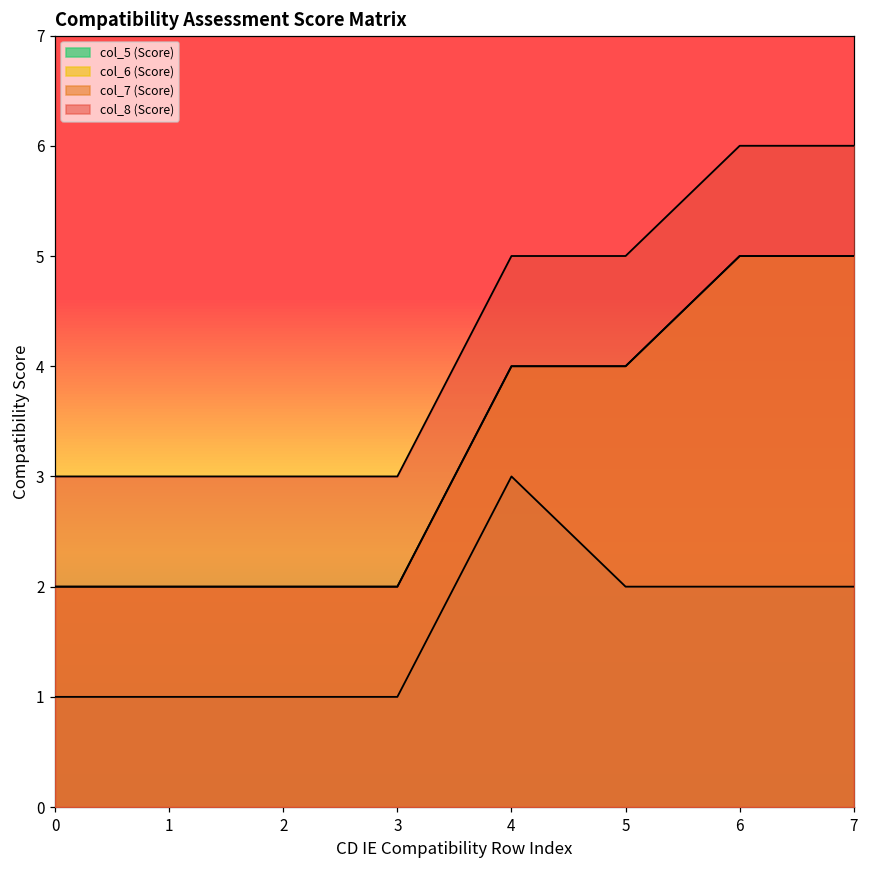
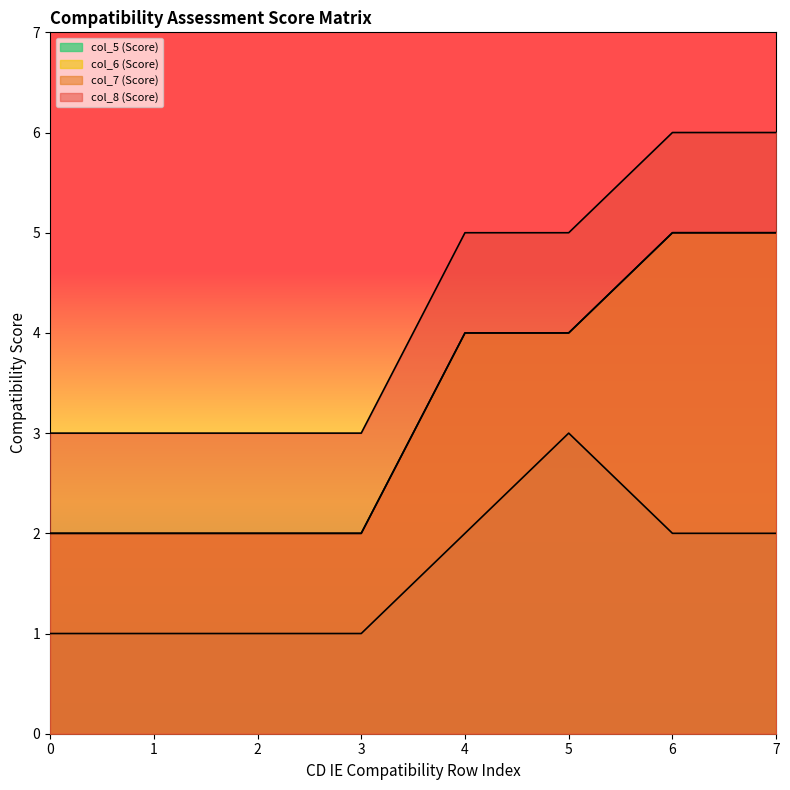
col_5 (Score), 4: 3 -> 2
col_5 (Score), 5: 2 -> 3
